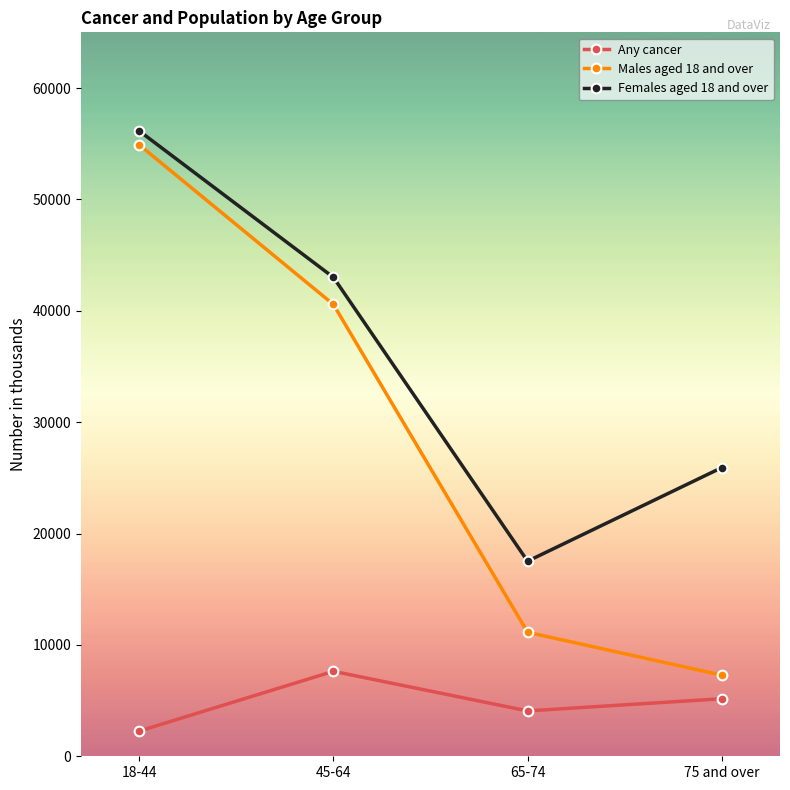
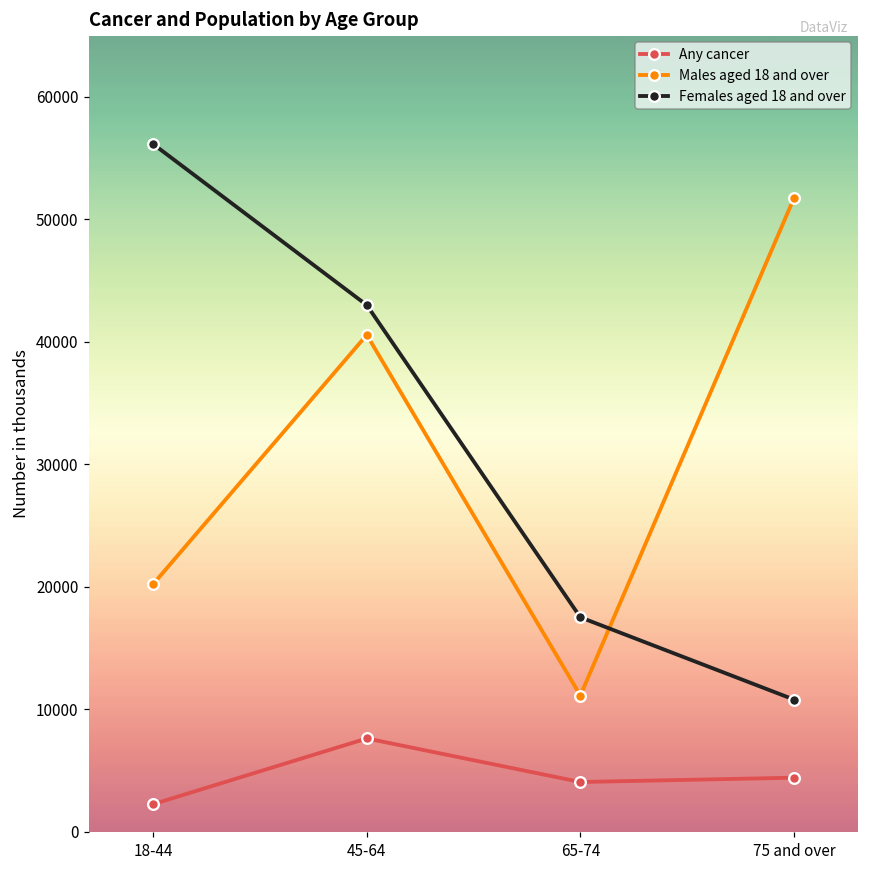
Males aged 18 and over, 18-44: 54900 -> 20200
Any cancer, 75 and over: 5200 -> 4400
Males aged 18 and over, 75 and over: 7300 -> 51700
Females aged 18 and over, 75 and over: 25900 -> 10800
